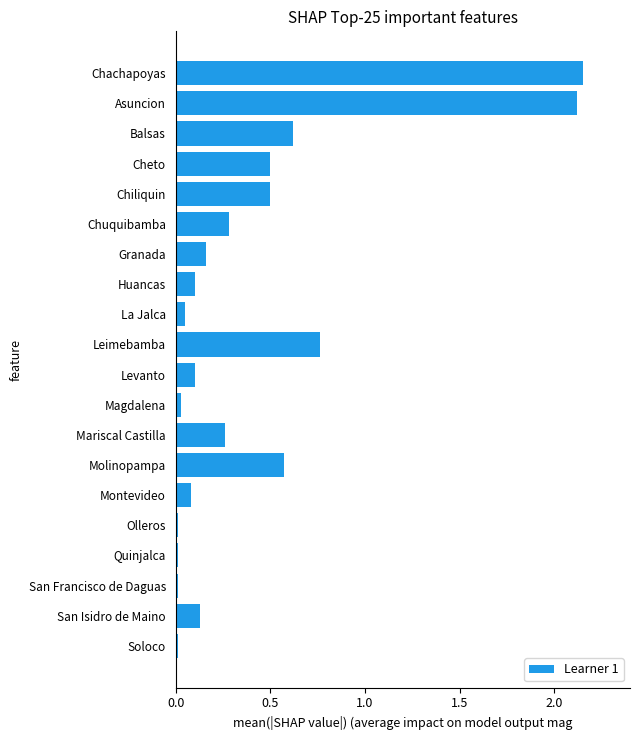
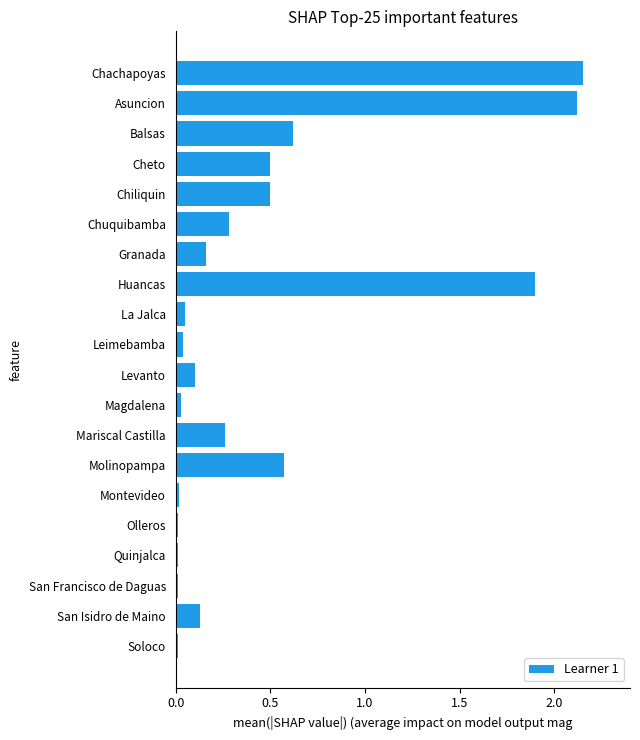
Huancas: 0.1 -> 1.9
Leimebamba: 0.76 -> 0.04
Montevideo: 0.08 -> 0.02
